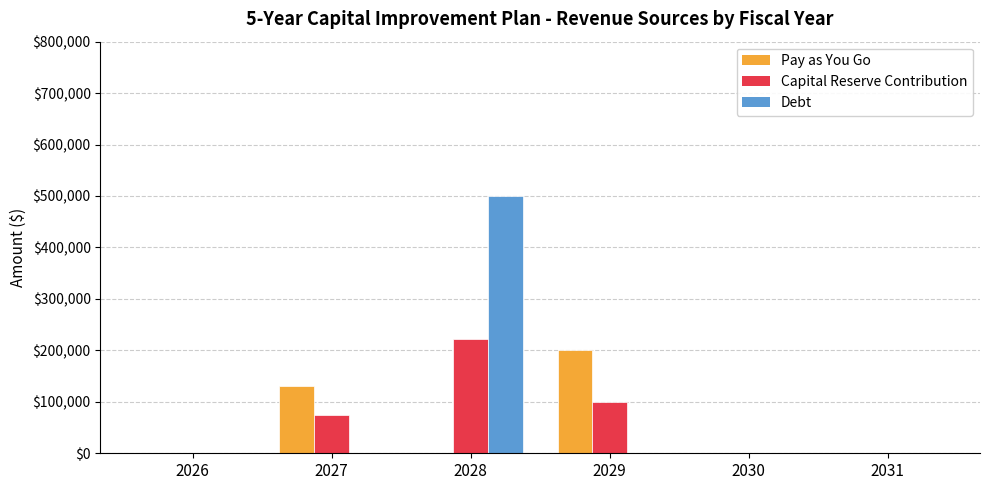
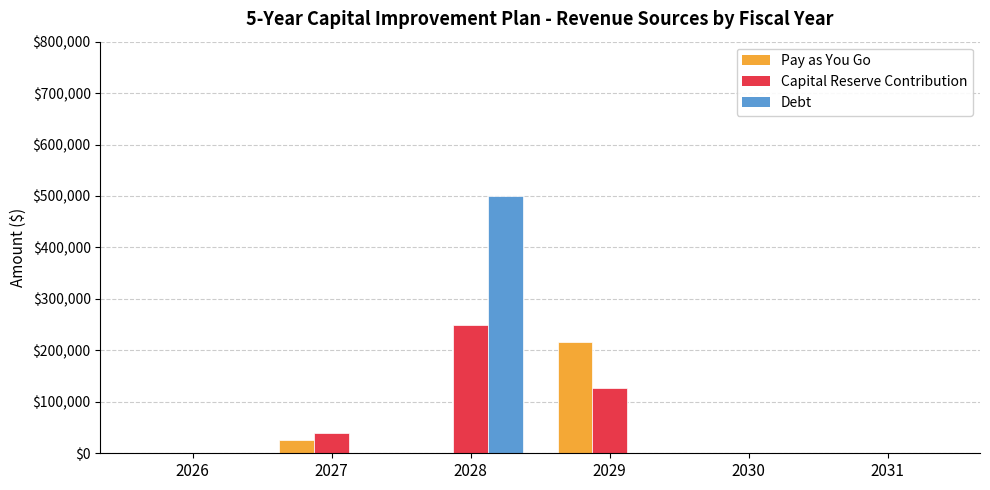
Pay as You Go, 2027: $130,000 -> $30,000
Capital Reserve Contribution, 2027: $80,000 -> $40,000
Capital Reserve Contribution, 2028: $220,000 -> $250,000
Pay as You Go, 2029: $200,000 -> $220,000
Capital Reserve Contribution, 2029: $100,000 -> $130,000
